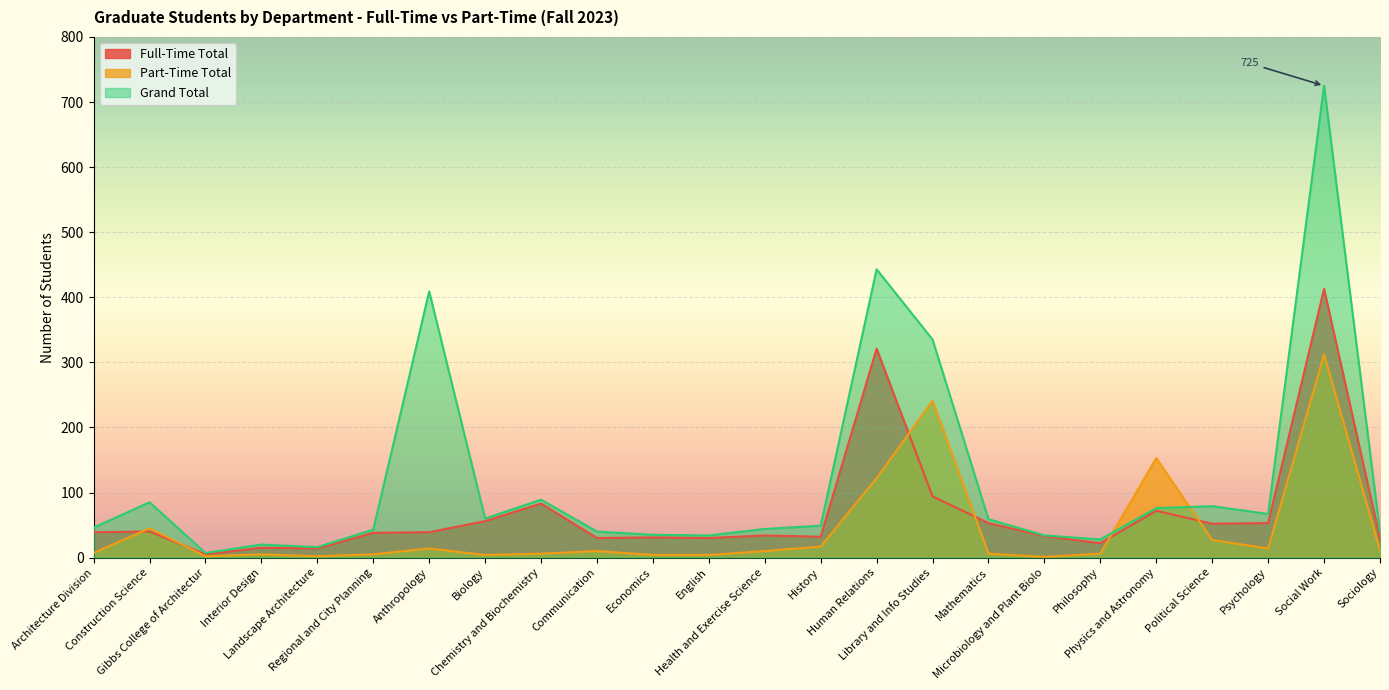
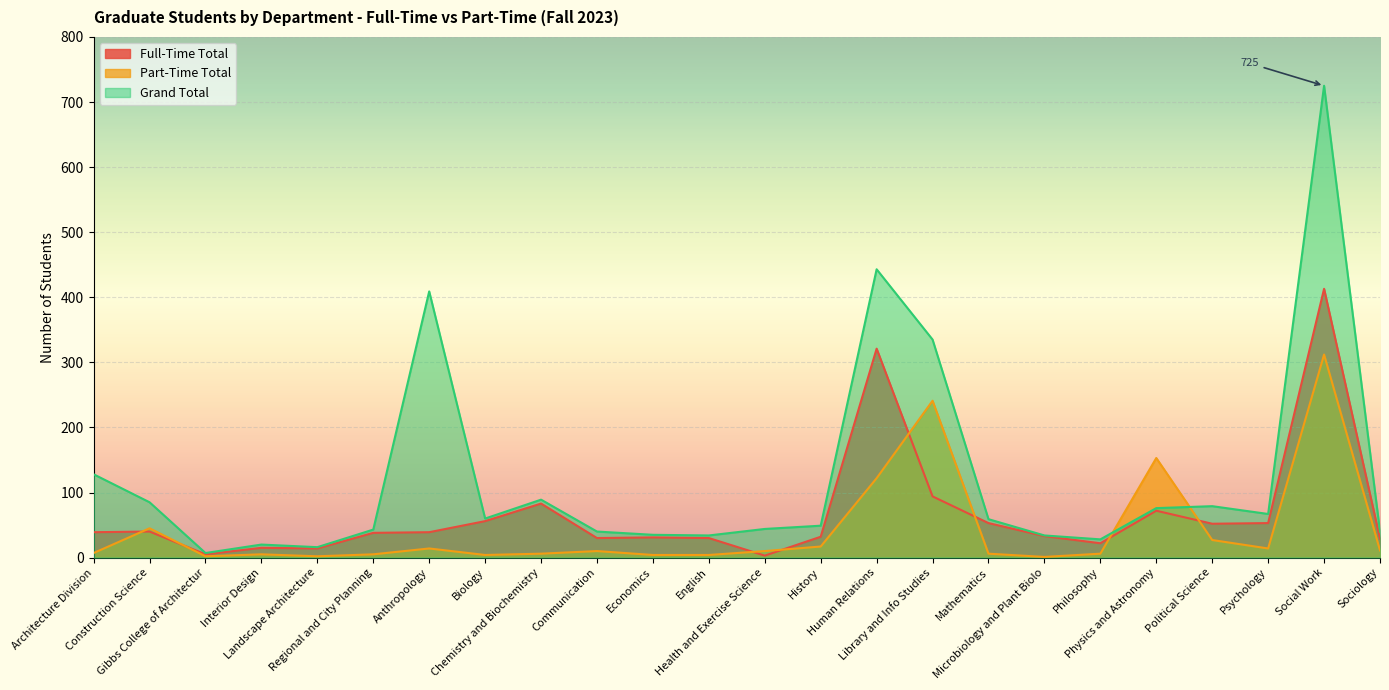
Grand Total, Architecture Division: 50 -> 130
Full-Time Total, Health and Exercise Science: 30 -> 0
